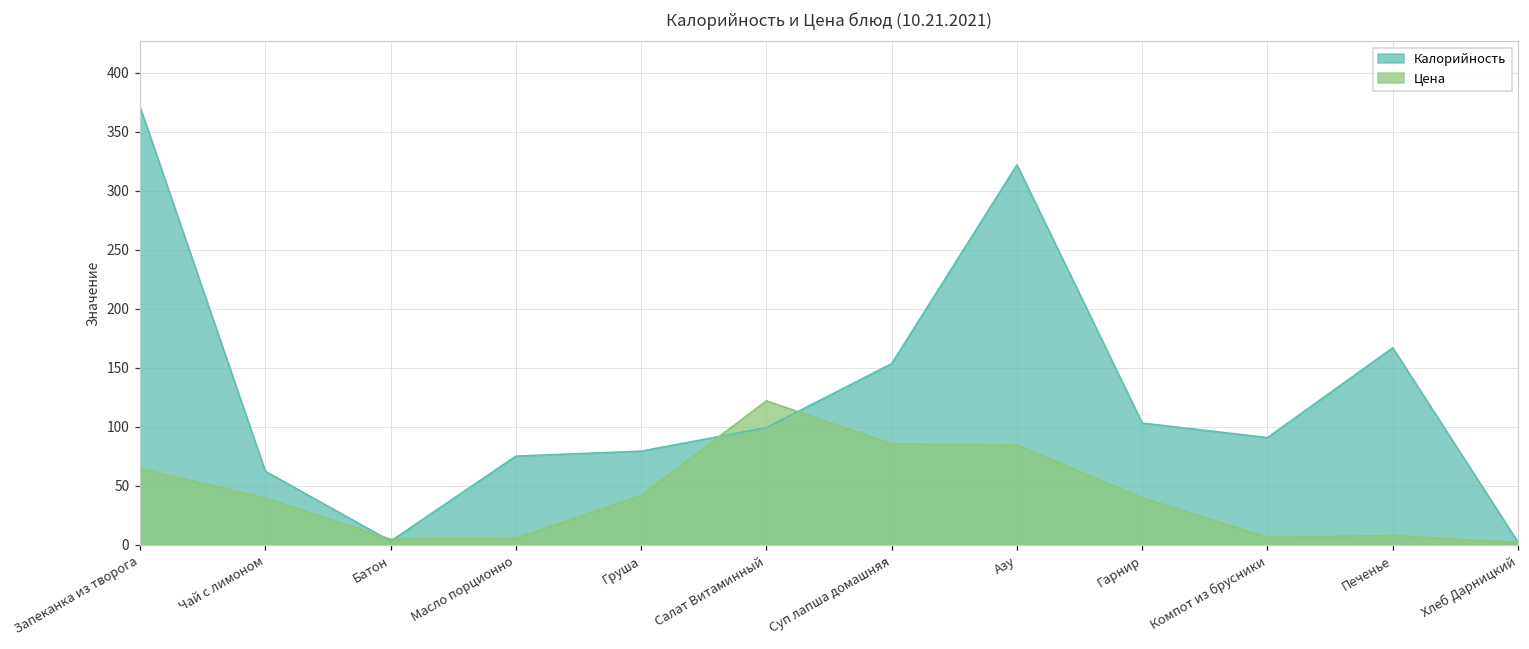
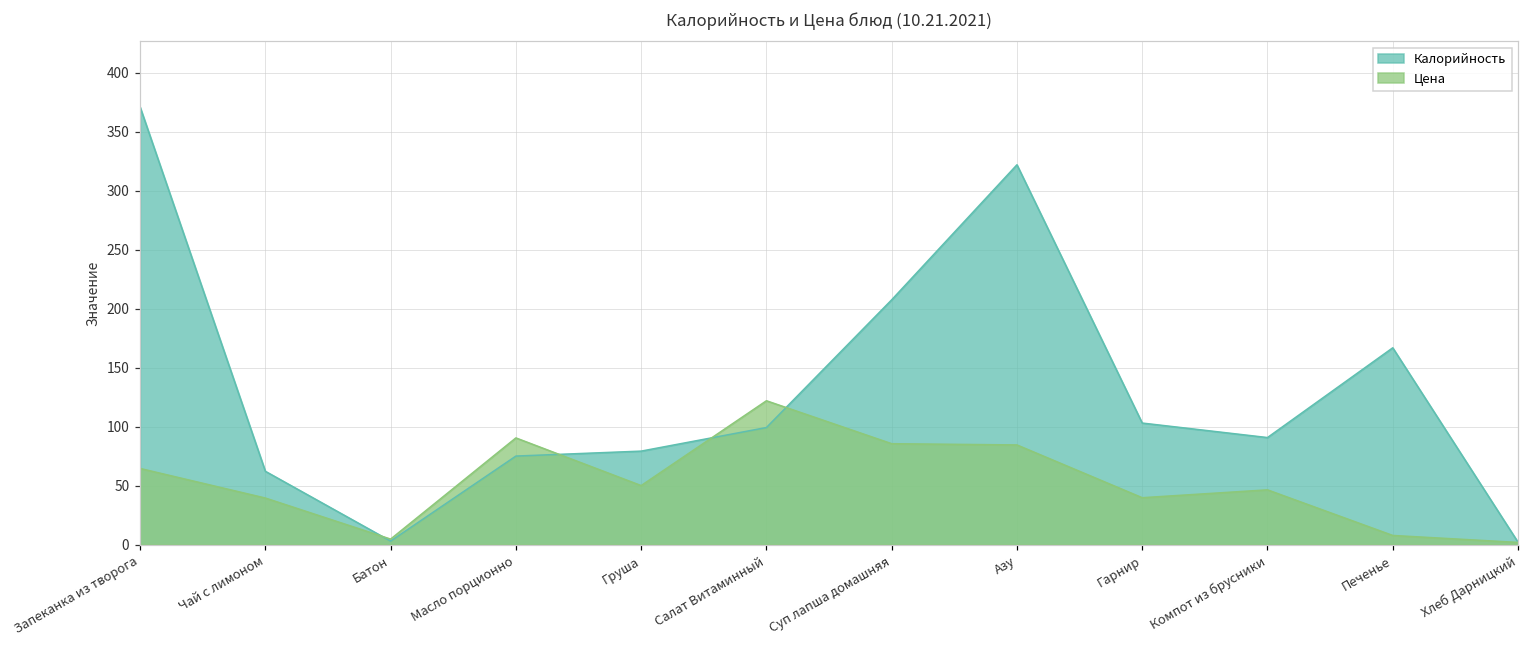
Цена, Масло порционно: 6 -> 90
Цена, Груша: 42 -> 50
Калорийность, Суп лапша домашняя: 153 -> 208
Цена, Компот из брусники: 6 -> 46
